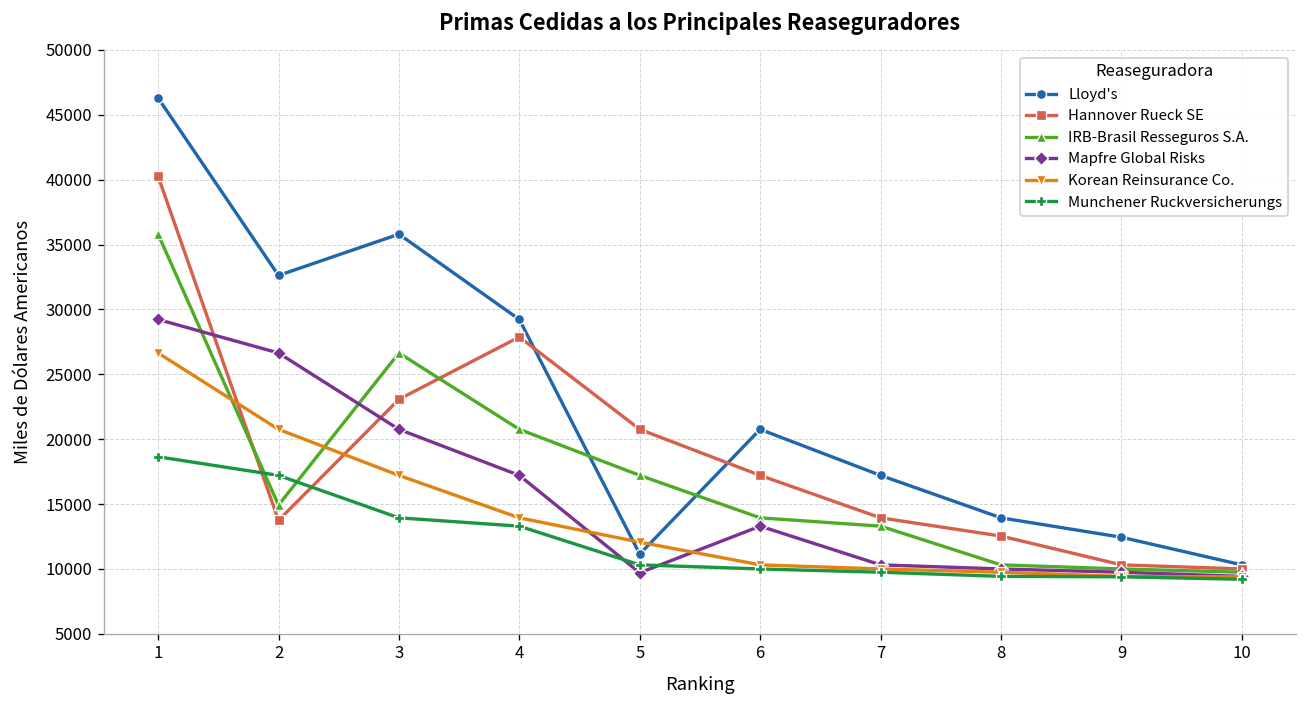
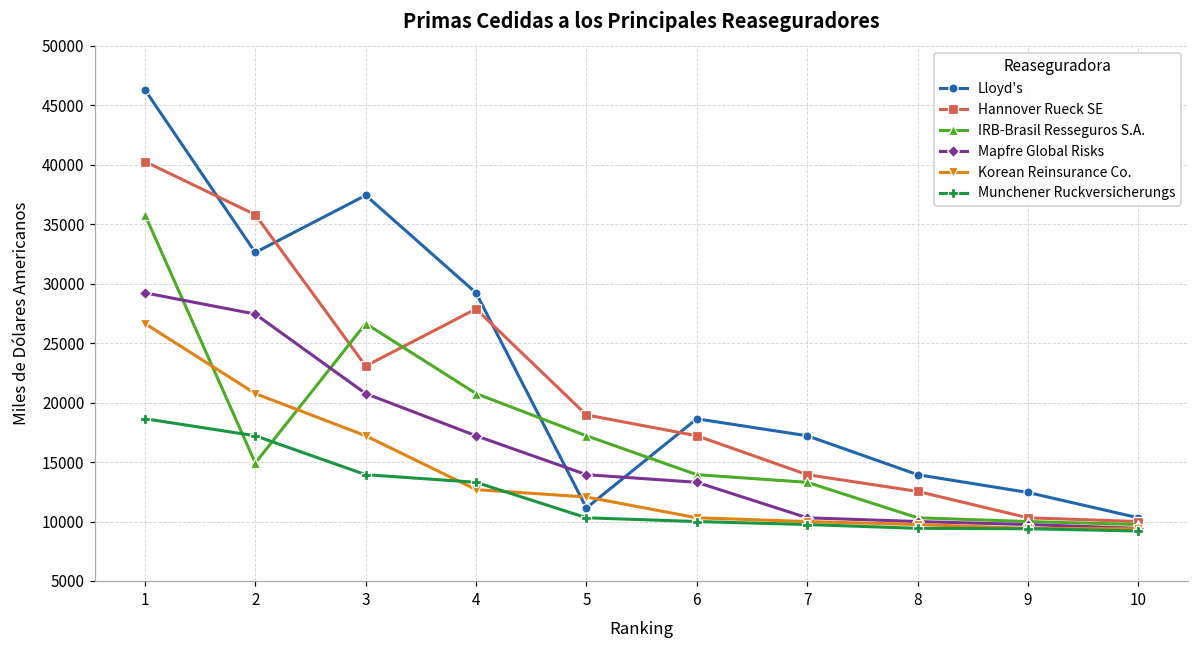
Hannover Rueck SE, 2: 13700 -> 35800
Mapfre Global Risks, 2: 26600 -> 27400
Lloyd's, 3: 35800 -> 37400
Korean Reinsurance Co., 4: 13900 -> 12700
Hannover Rueck SE, 5: 20800 -> 19000
Mapfre Global Risks, 5: 9700 -> 13900
Lloyd's, 6: 20800 -> 18600
